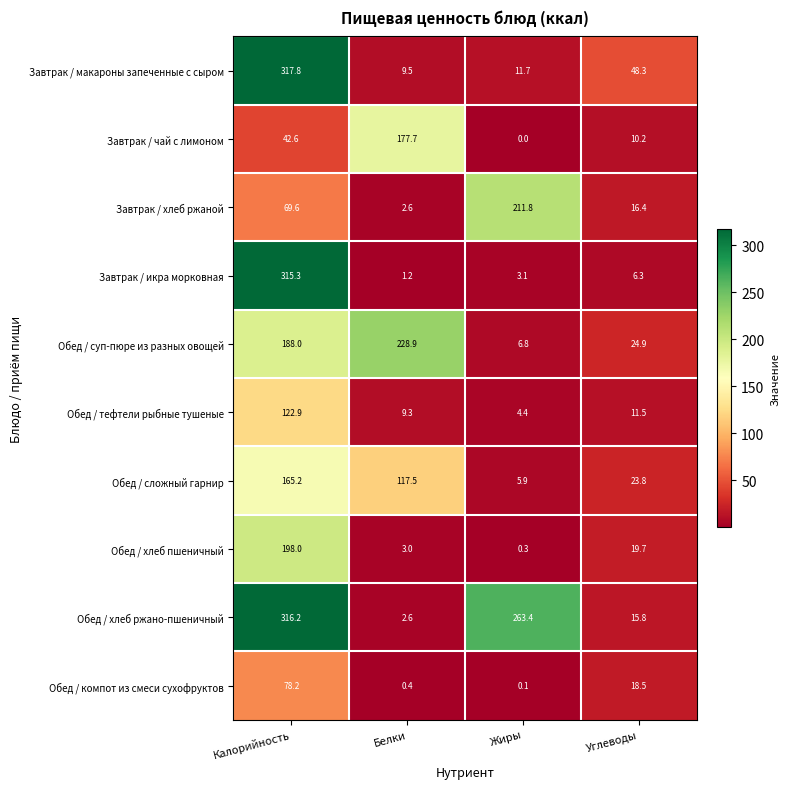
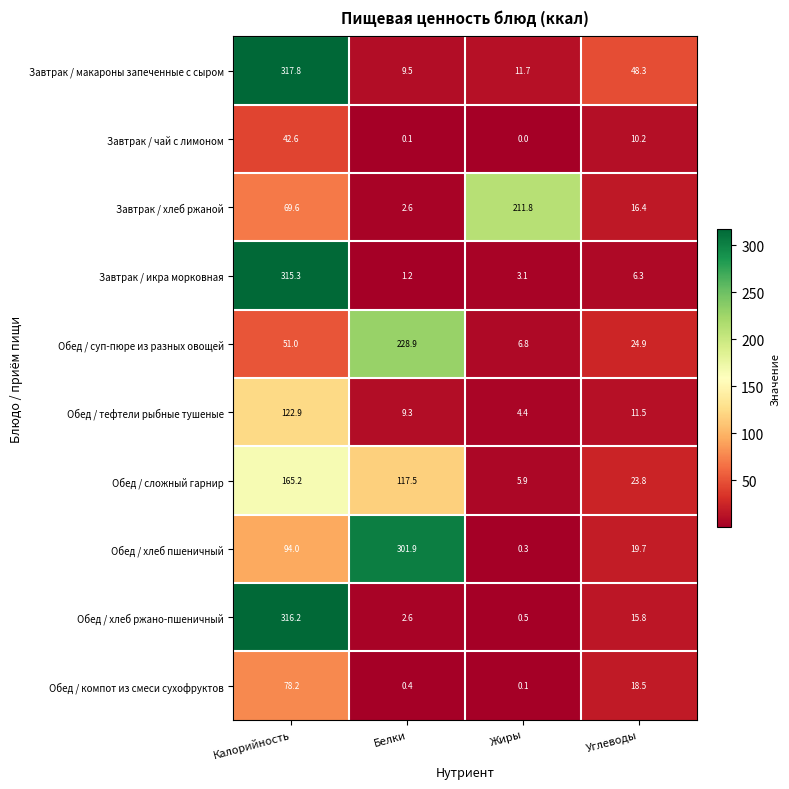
Завтрак / чай с лимоном, Белки: 177.7 -> 0.1
Обед / суп-пюре из разных овощей, Калорийность: 188.0 -> 51.0
Обед / хлеб пшеничный, Калорийность: 198.0 -> 94.0
Обед / хлеб пшеничный, Белки: 3.0 -> 301.9
Обед / хлеб ржано-пшеничный, Жиры: 263.4 -> 0.5
